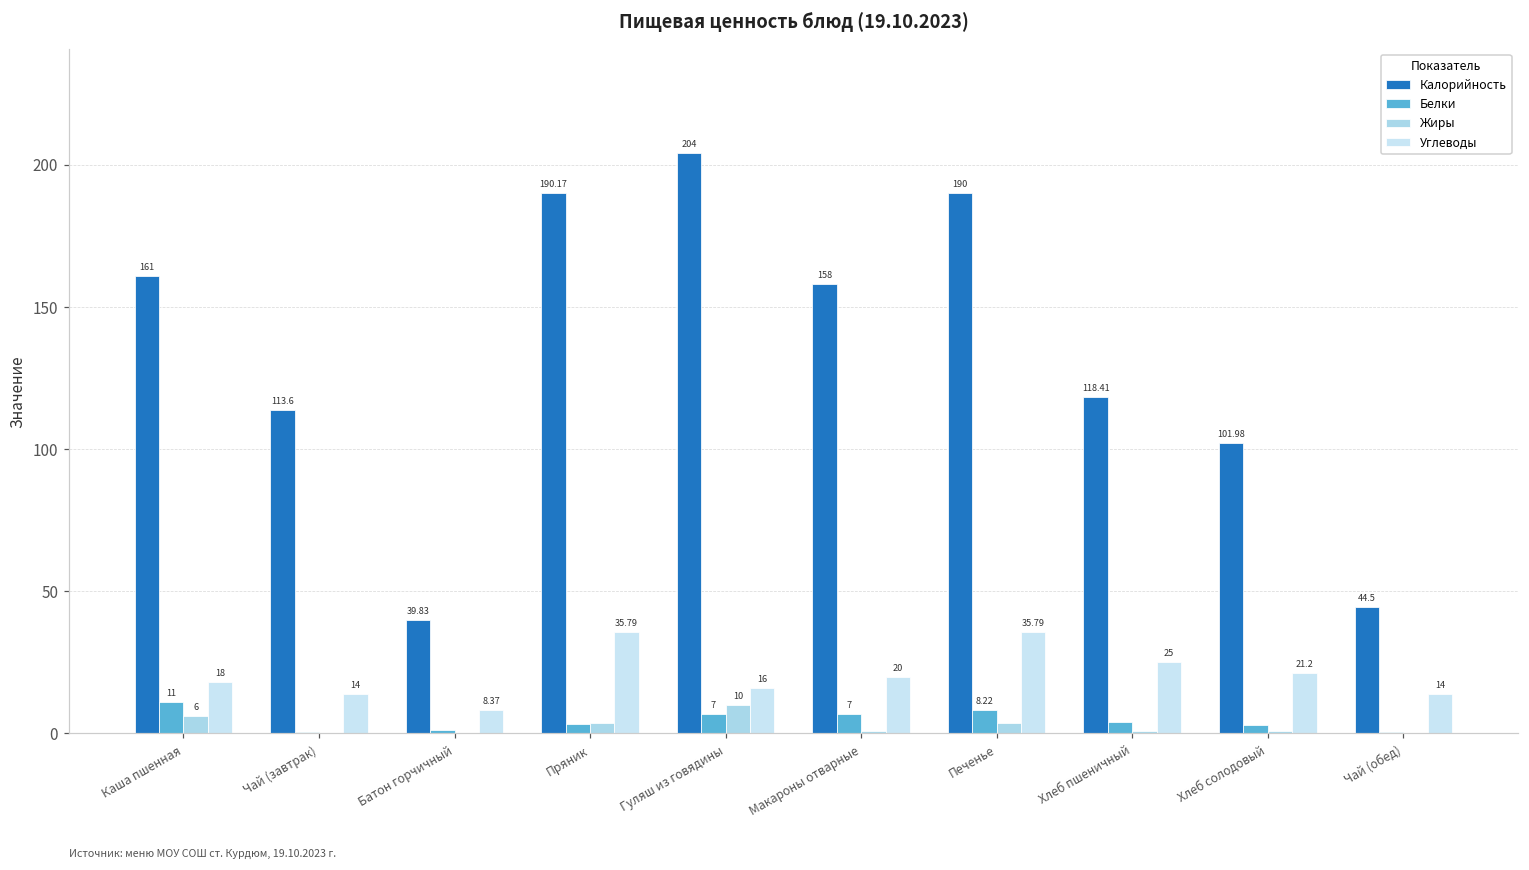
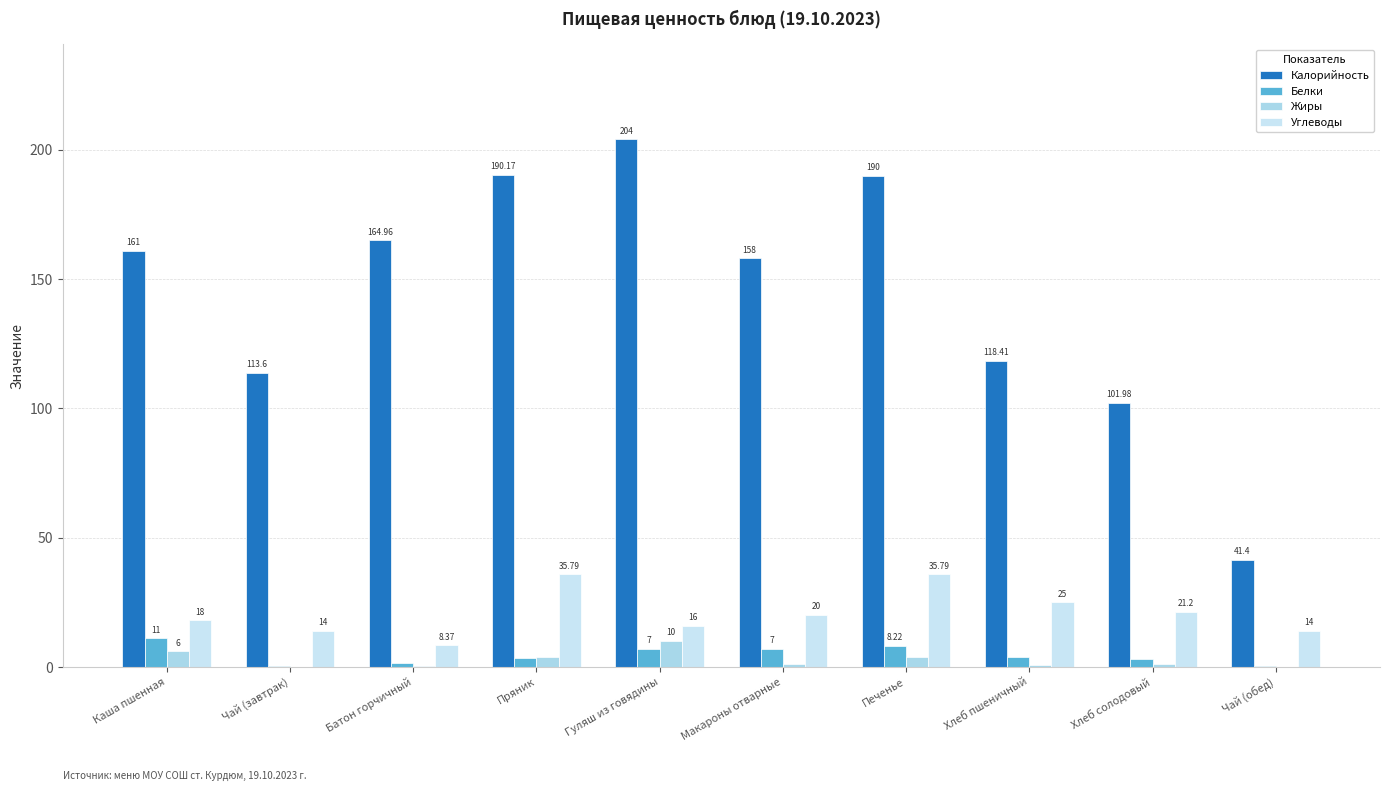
Калорийность, Батон горчичный: 39.83 -> 164.96
Калорийность, Чай (обед): 44.5 -> 41.4
